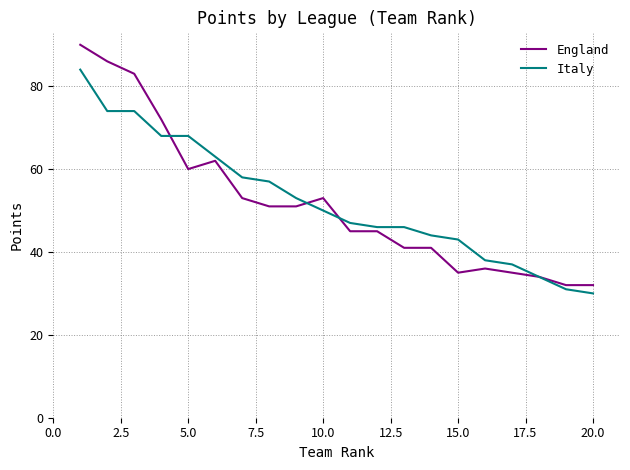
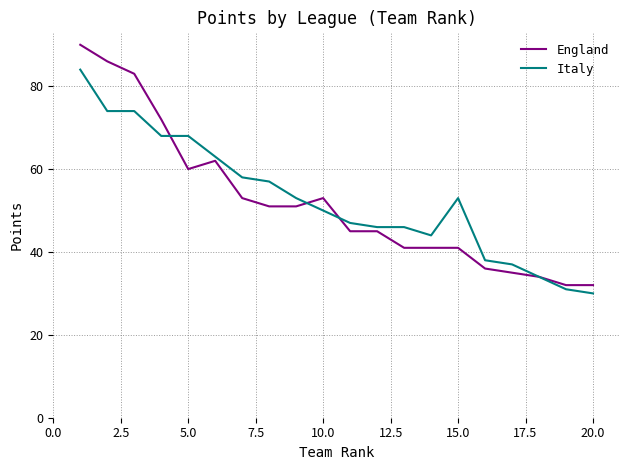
England, 15.0: 35 -> 41
Italy, 15.0: 43 -> 53
